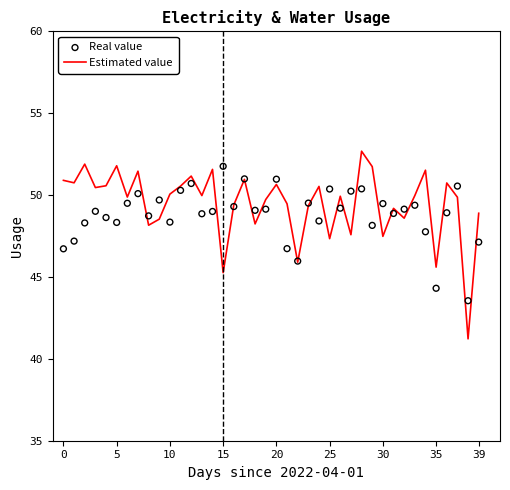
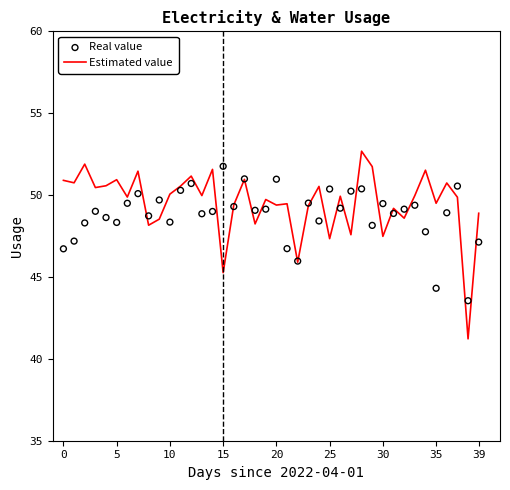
Estimated value, 5: 51.8 -> 50.9
Estimated value, 20: 50.7 -> 49.4
Estimated value, 35: 45.6 -> 49.5
